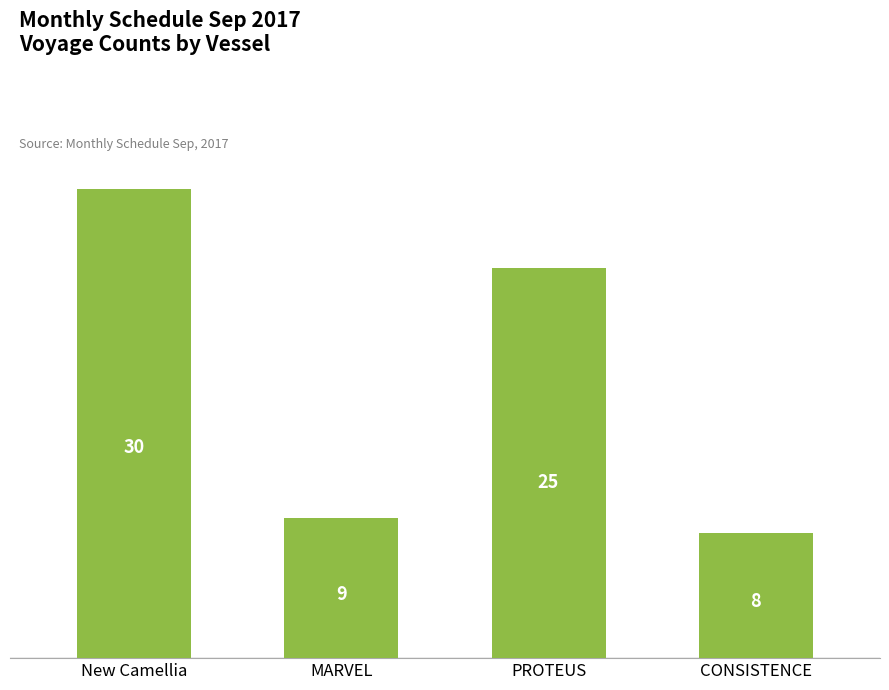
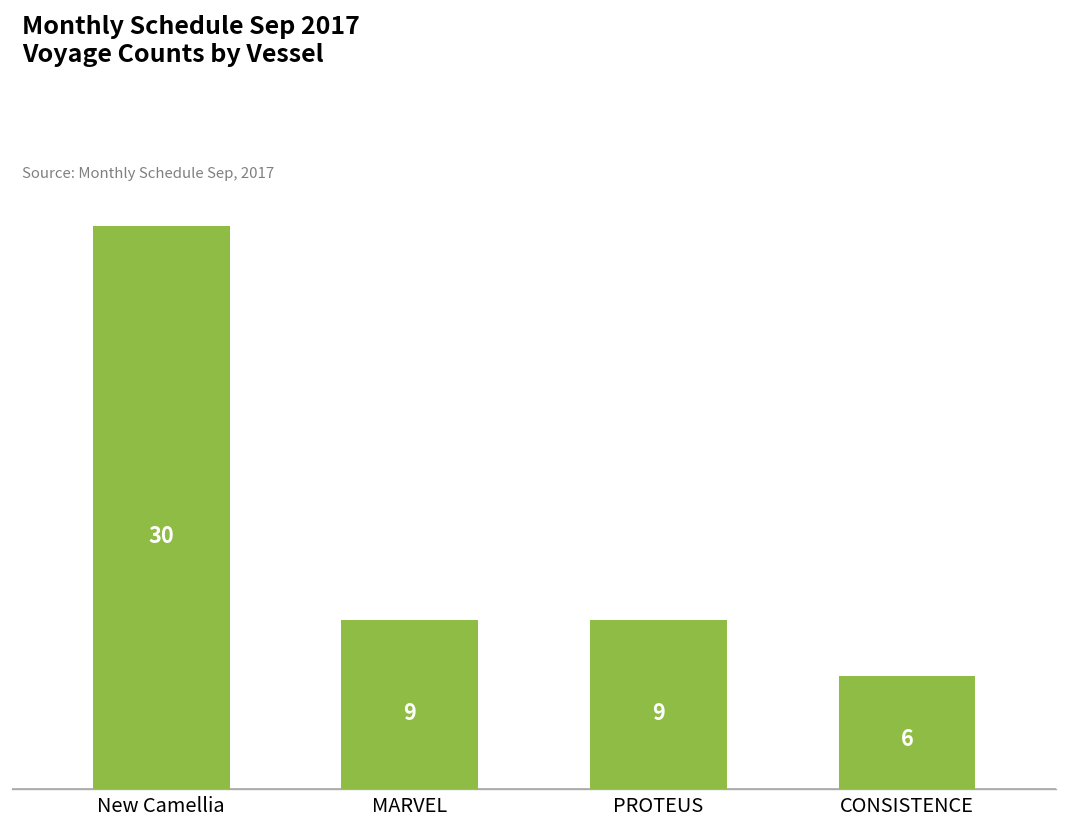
PROTEUS: 25 -> 9
CONSISTENCE: 8 -> 6
